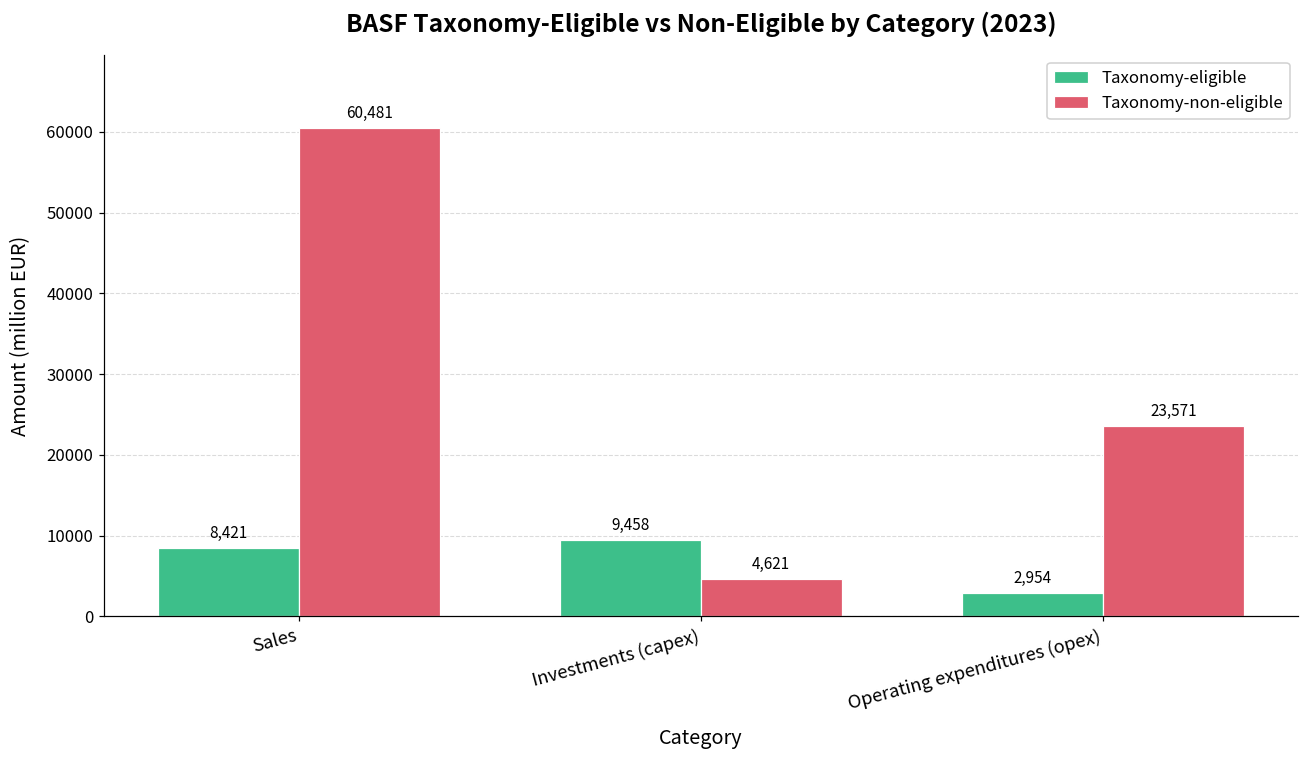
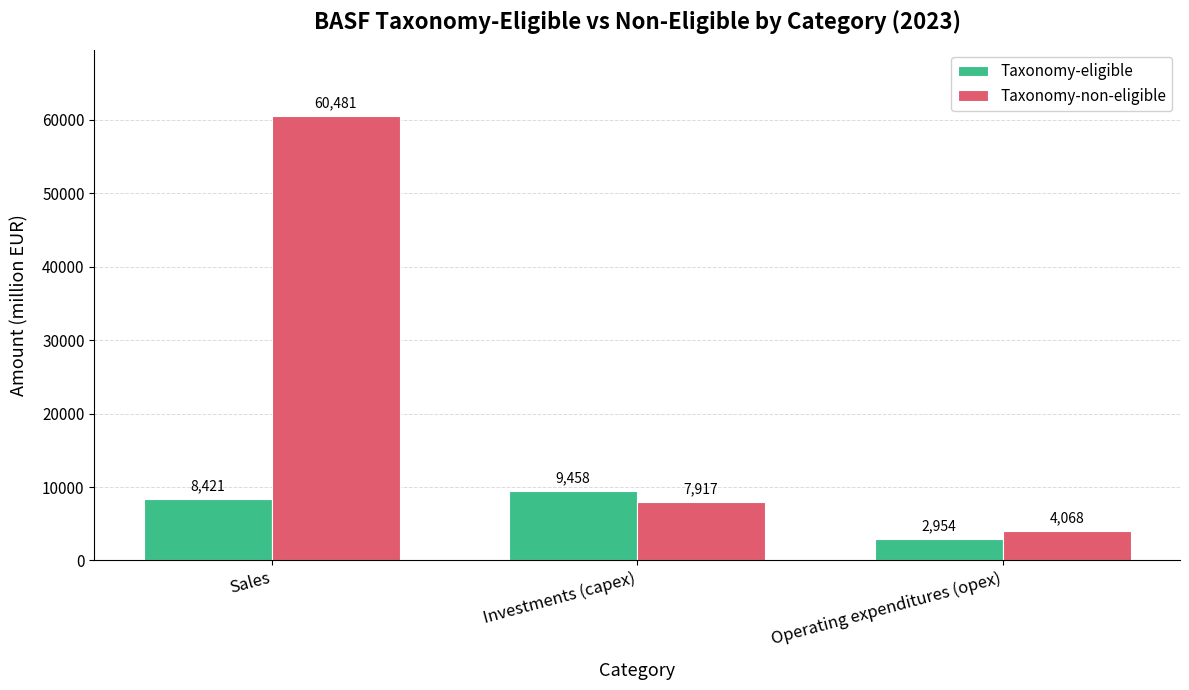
Taxonomy-non-eligible, Investments (capex): 4,621 -> 7,917
Taxonomy-non-eligible, Operating expenditures (opex): 23,571 -> 4,068
